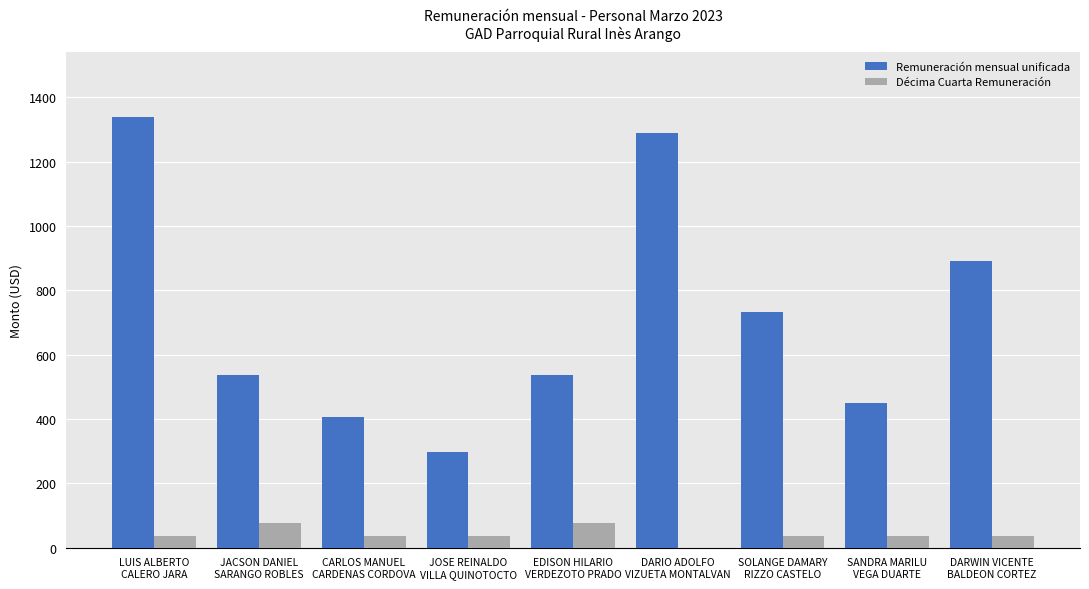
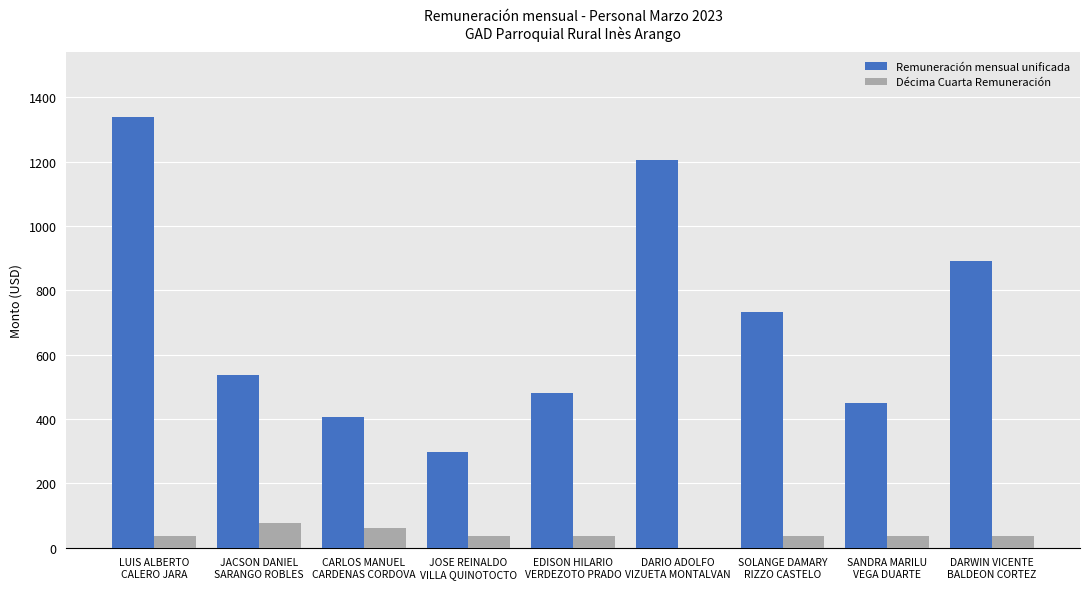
Décima Cuarta Remuneración, CARLOS MANUEL CARDENAS CORDOVA: 40 -> 60
Remuneración mensual unificada, EDISON HILARIO VERDEZOTO PRADO: 540 -> 480
Décima Cuarta Remuneración, EDISON HILARIO VERDEZOTO PRADO: 80 -> 40
Remuneración mensual unificada, DARIO ADOLFO VIZUETA MONTALVAN: 1290 -> 1210
